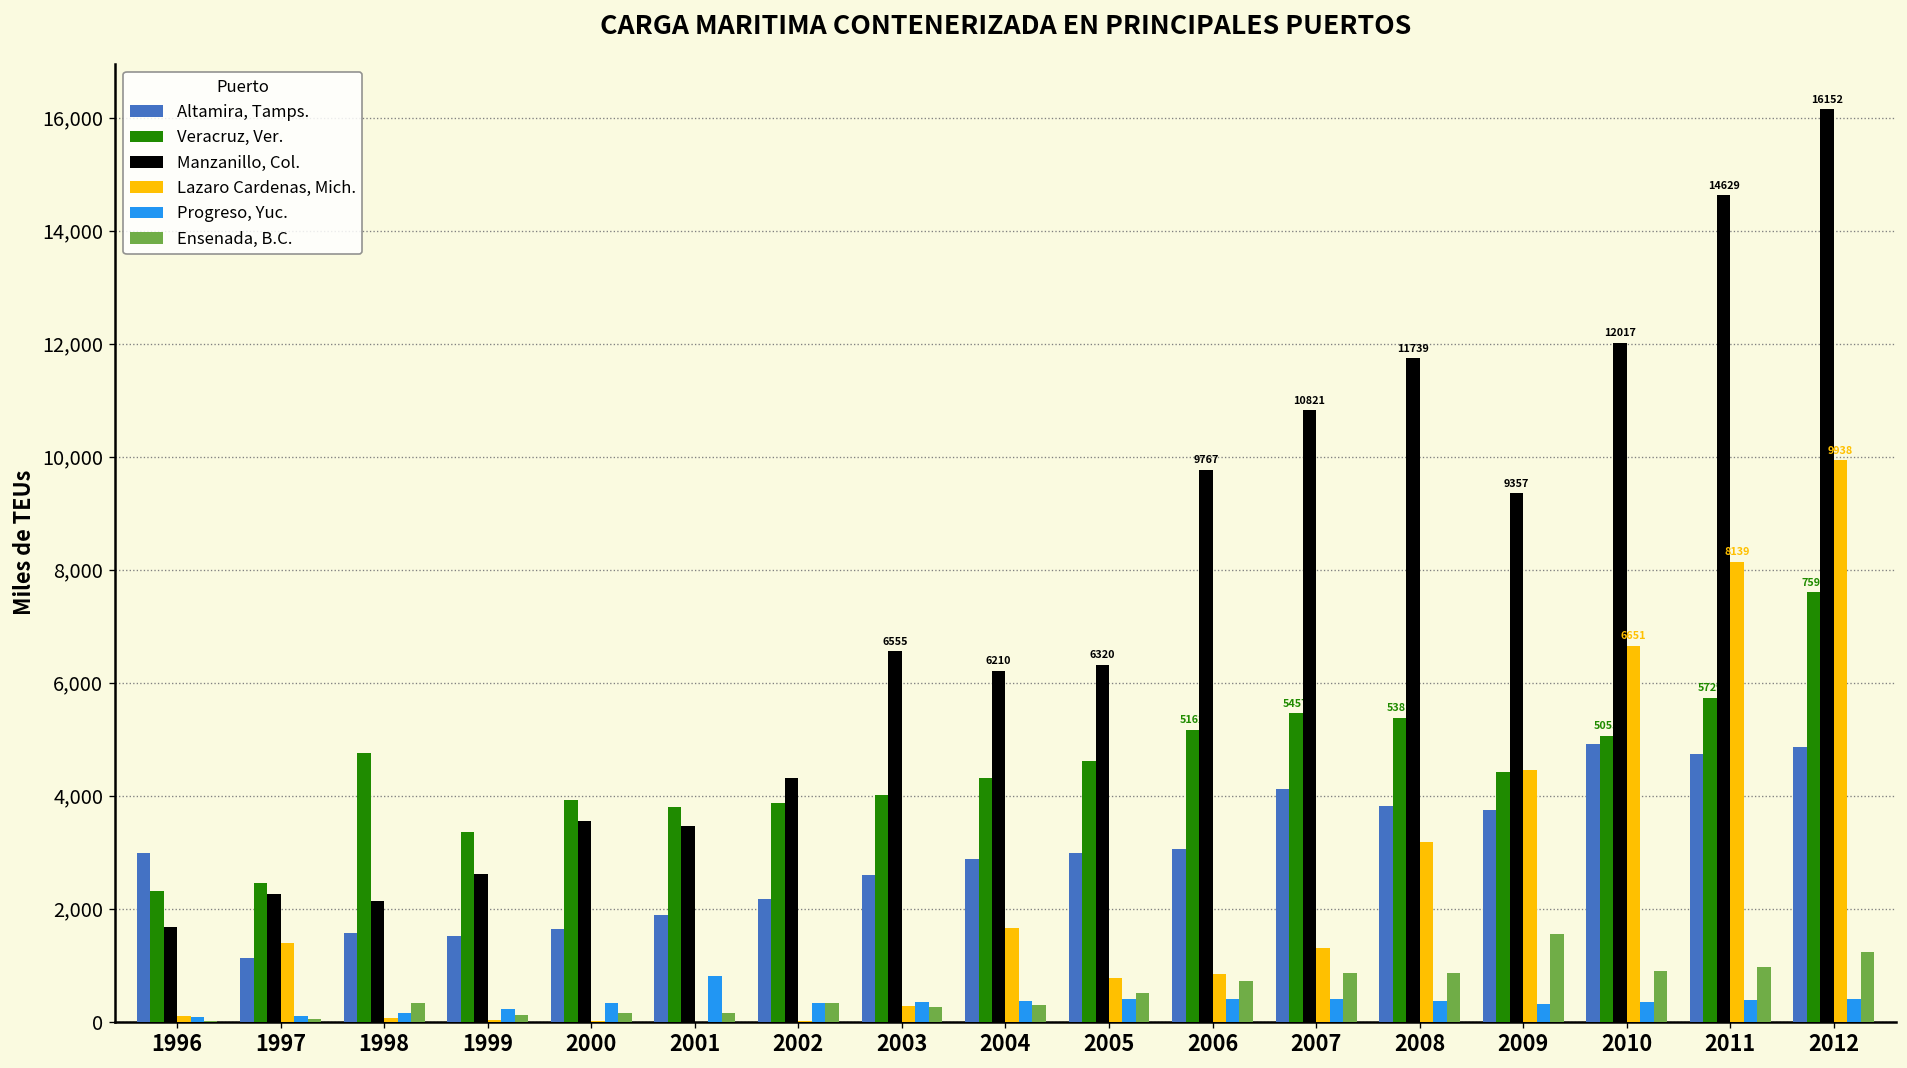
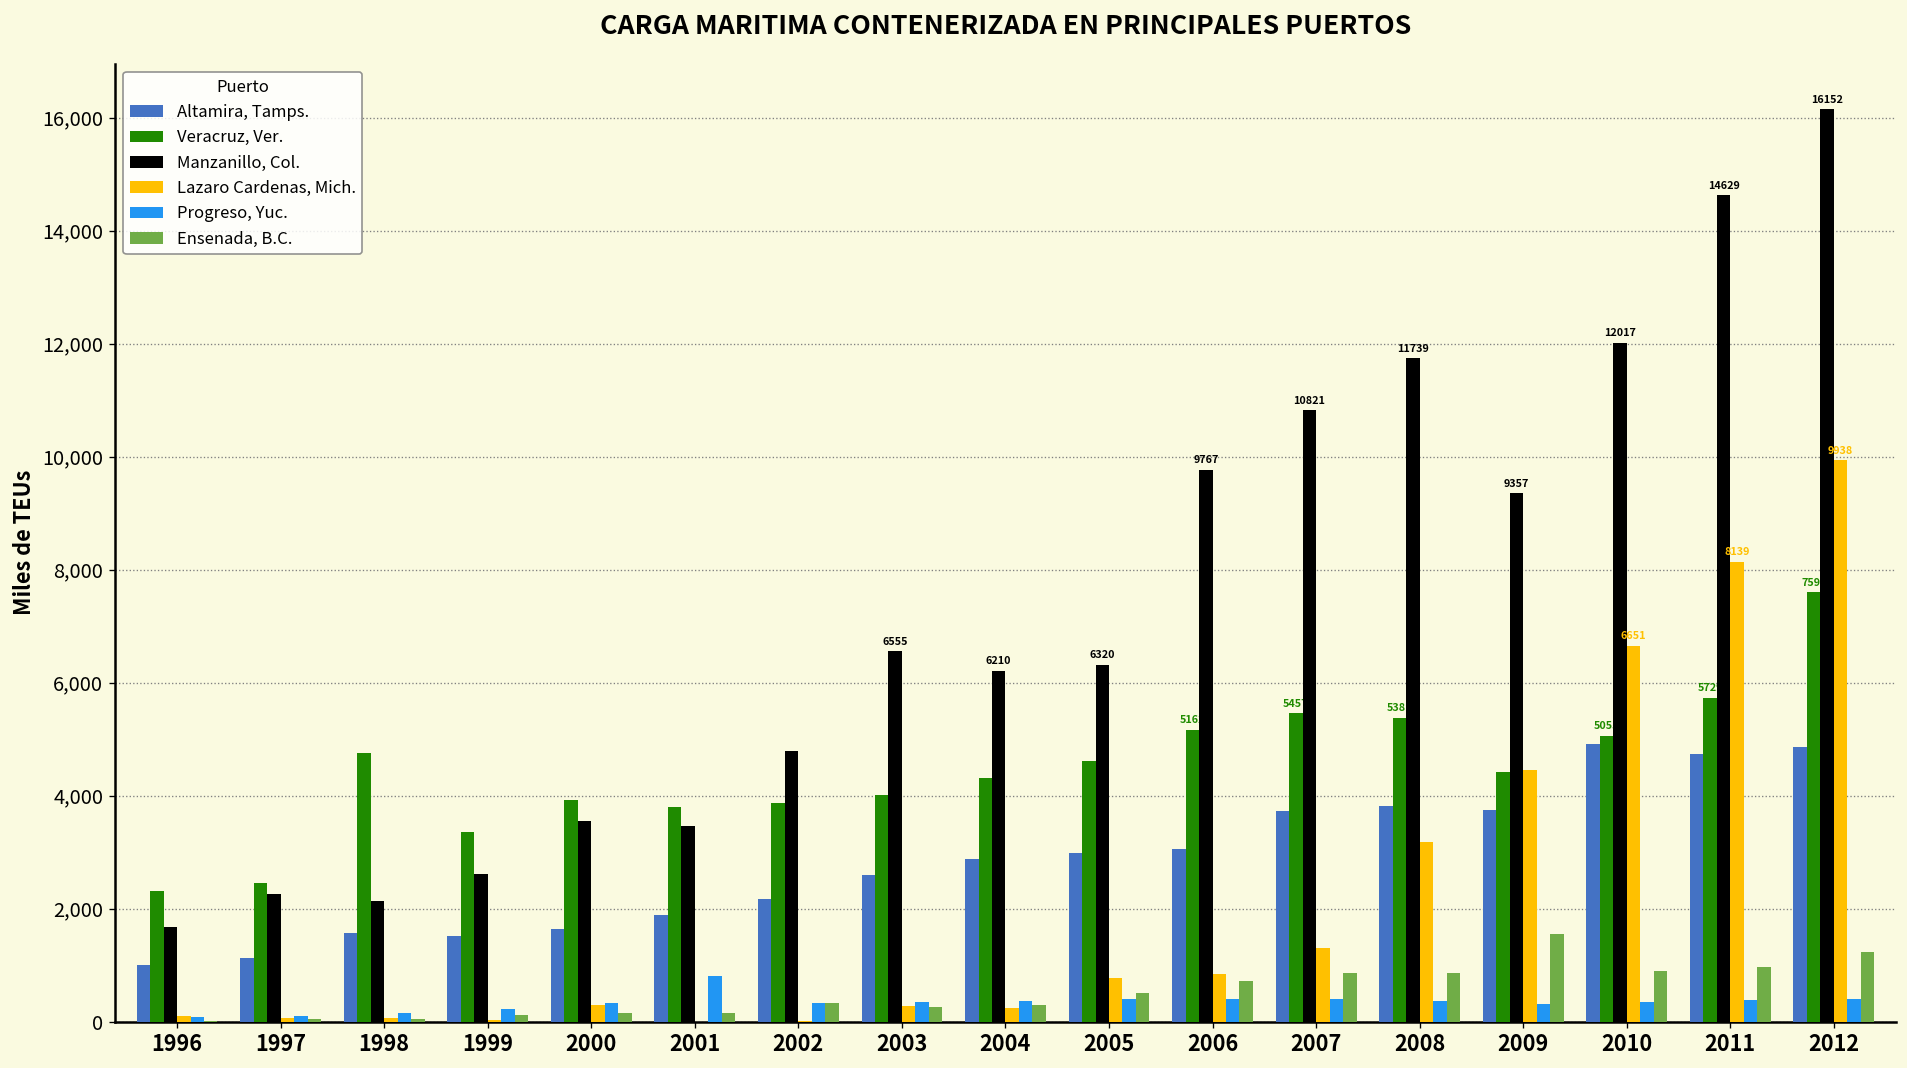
Altamira, Tamps., 1996: 3,000 -> 1,000
Lazaro Cardenas, Mich., 1997: 1,400 -> 100
Ensenada, B.C., 1998: 300 -> 100
Lazaro Cardenas, Mich., 2000: 0 -> 300
Manzanillo, Col., 2002: 4,300 -> 4,800
Lazaro Cardenas, Mich., 2004: 1,700 -> 200
Altamira, Tamps., 2007: 4,100 -> 3,700
